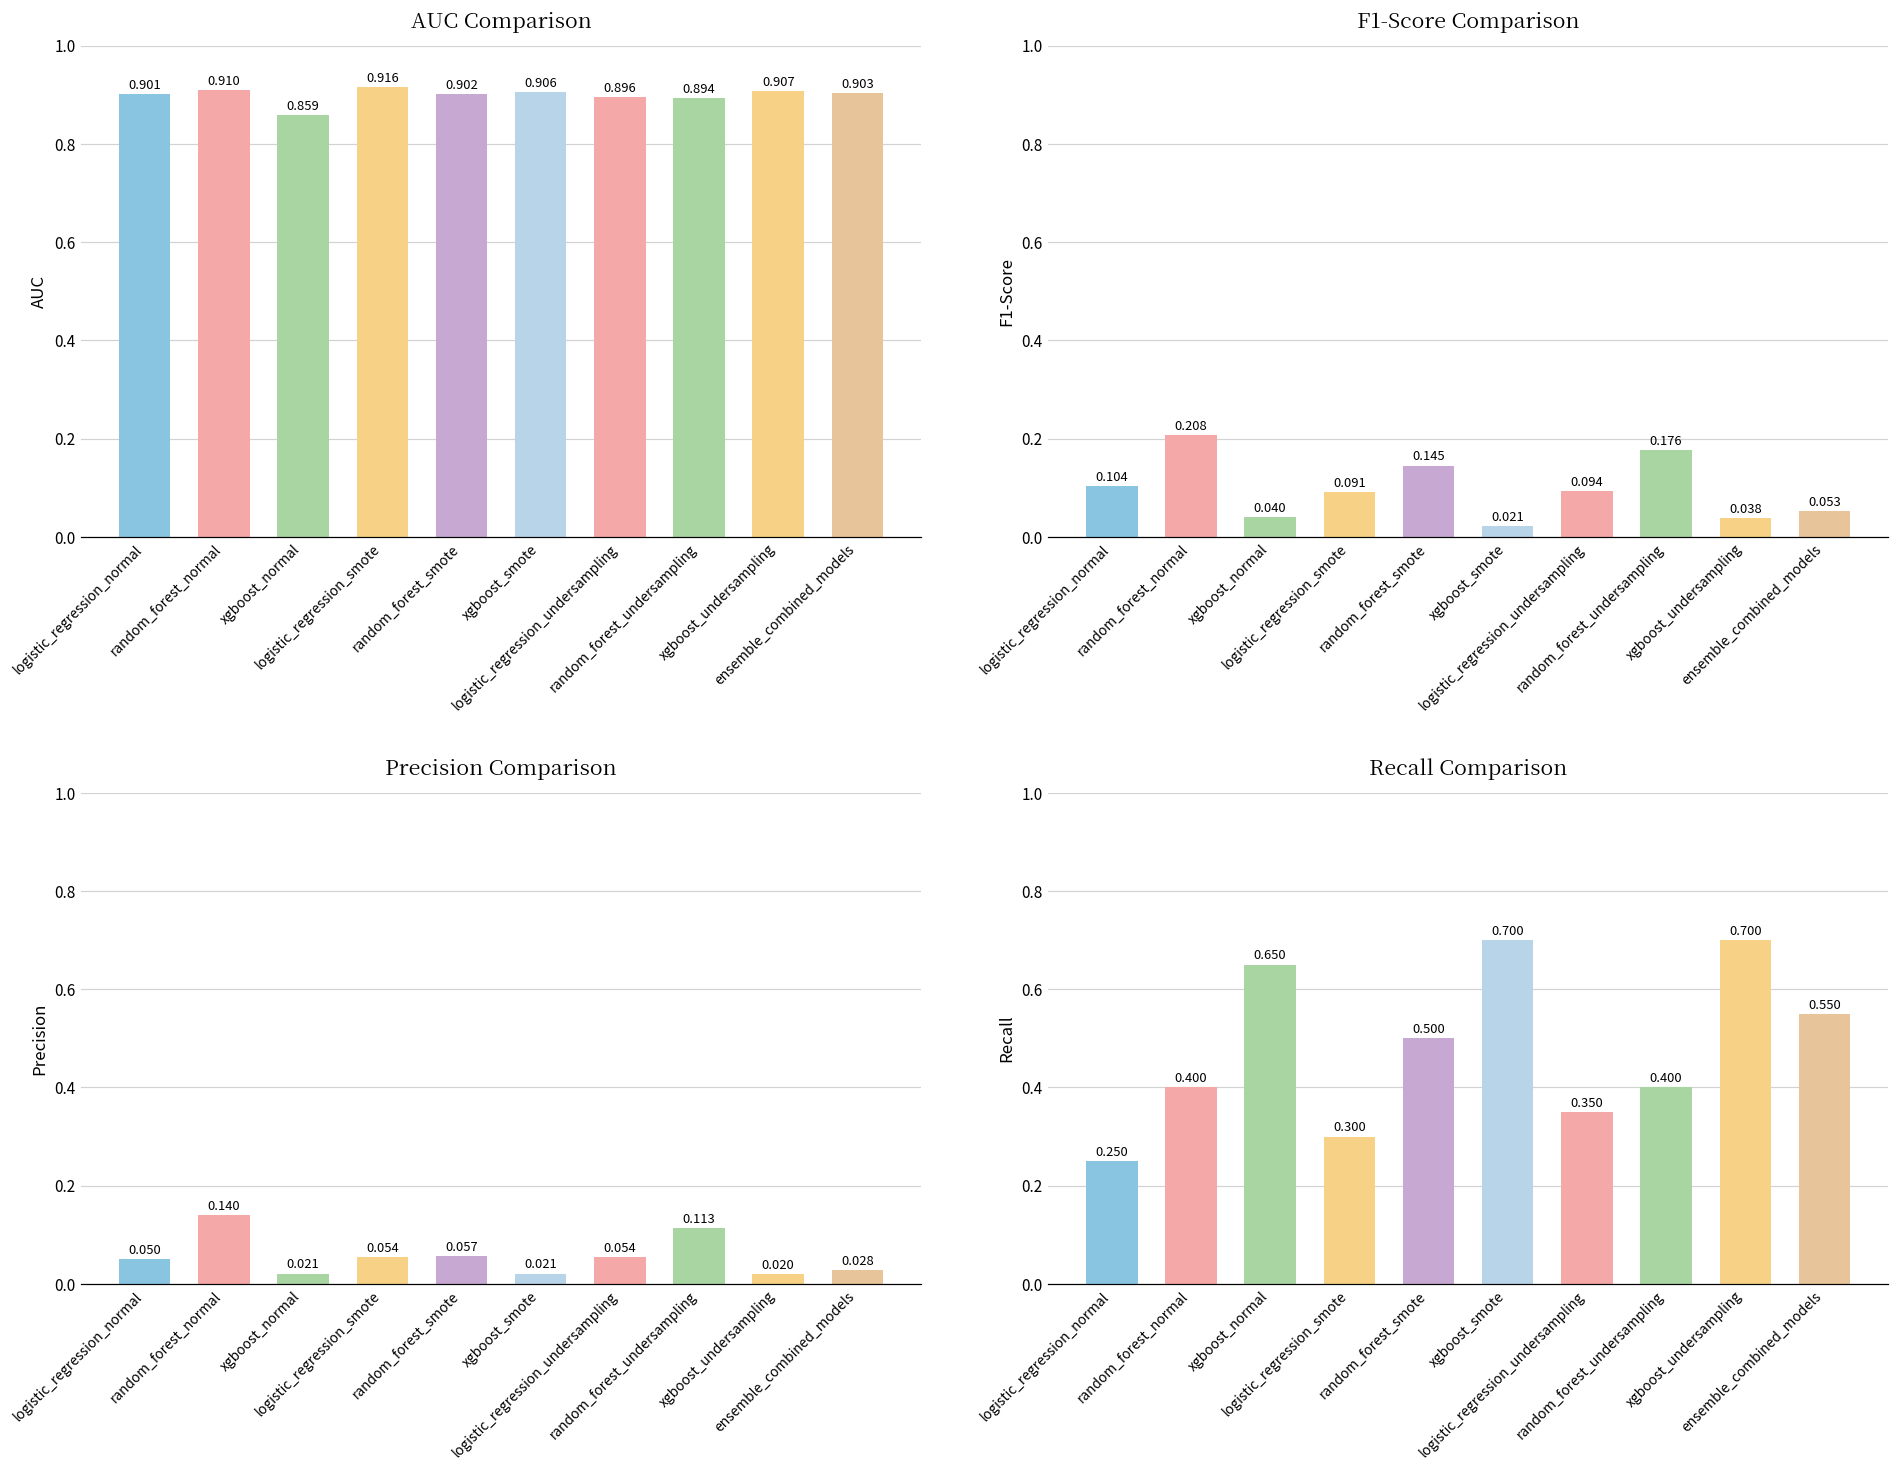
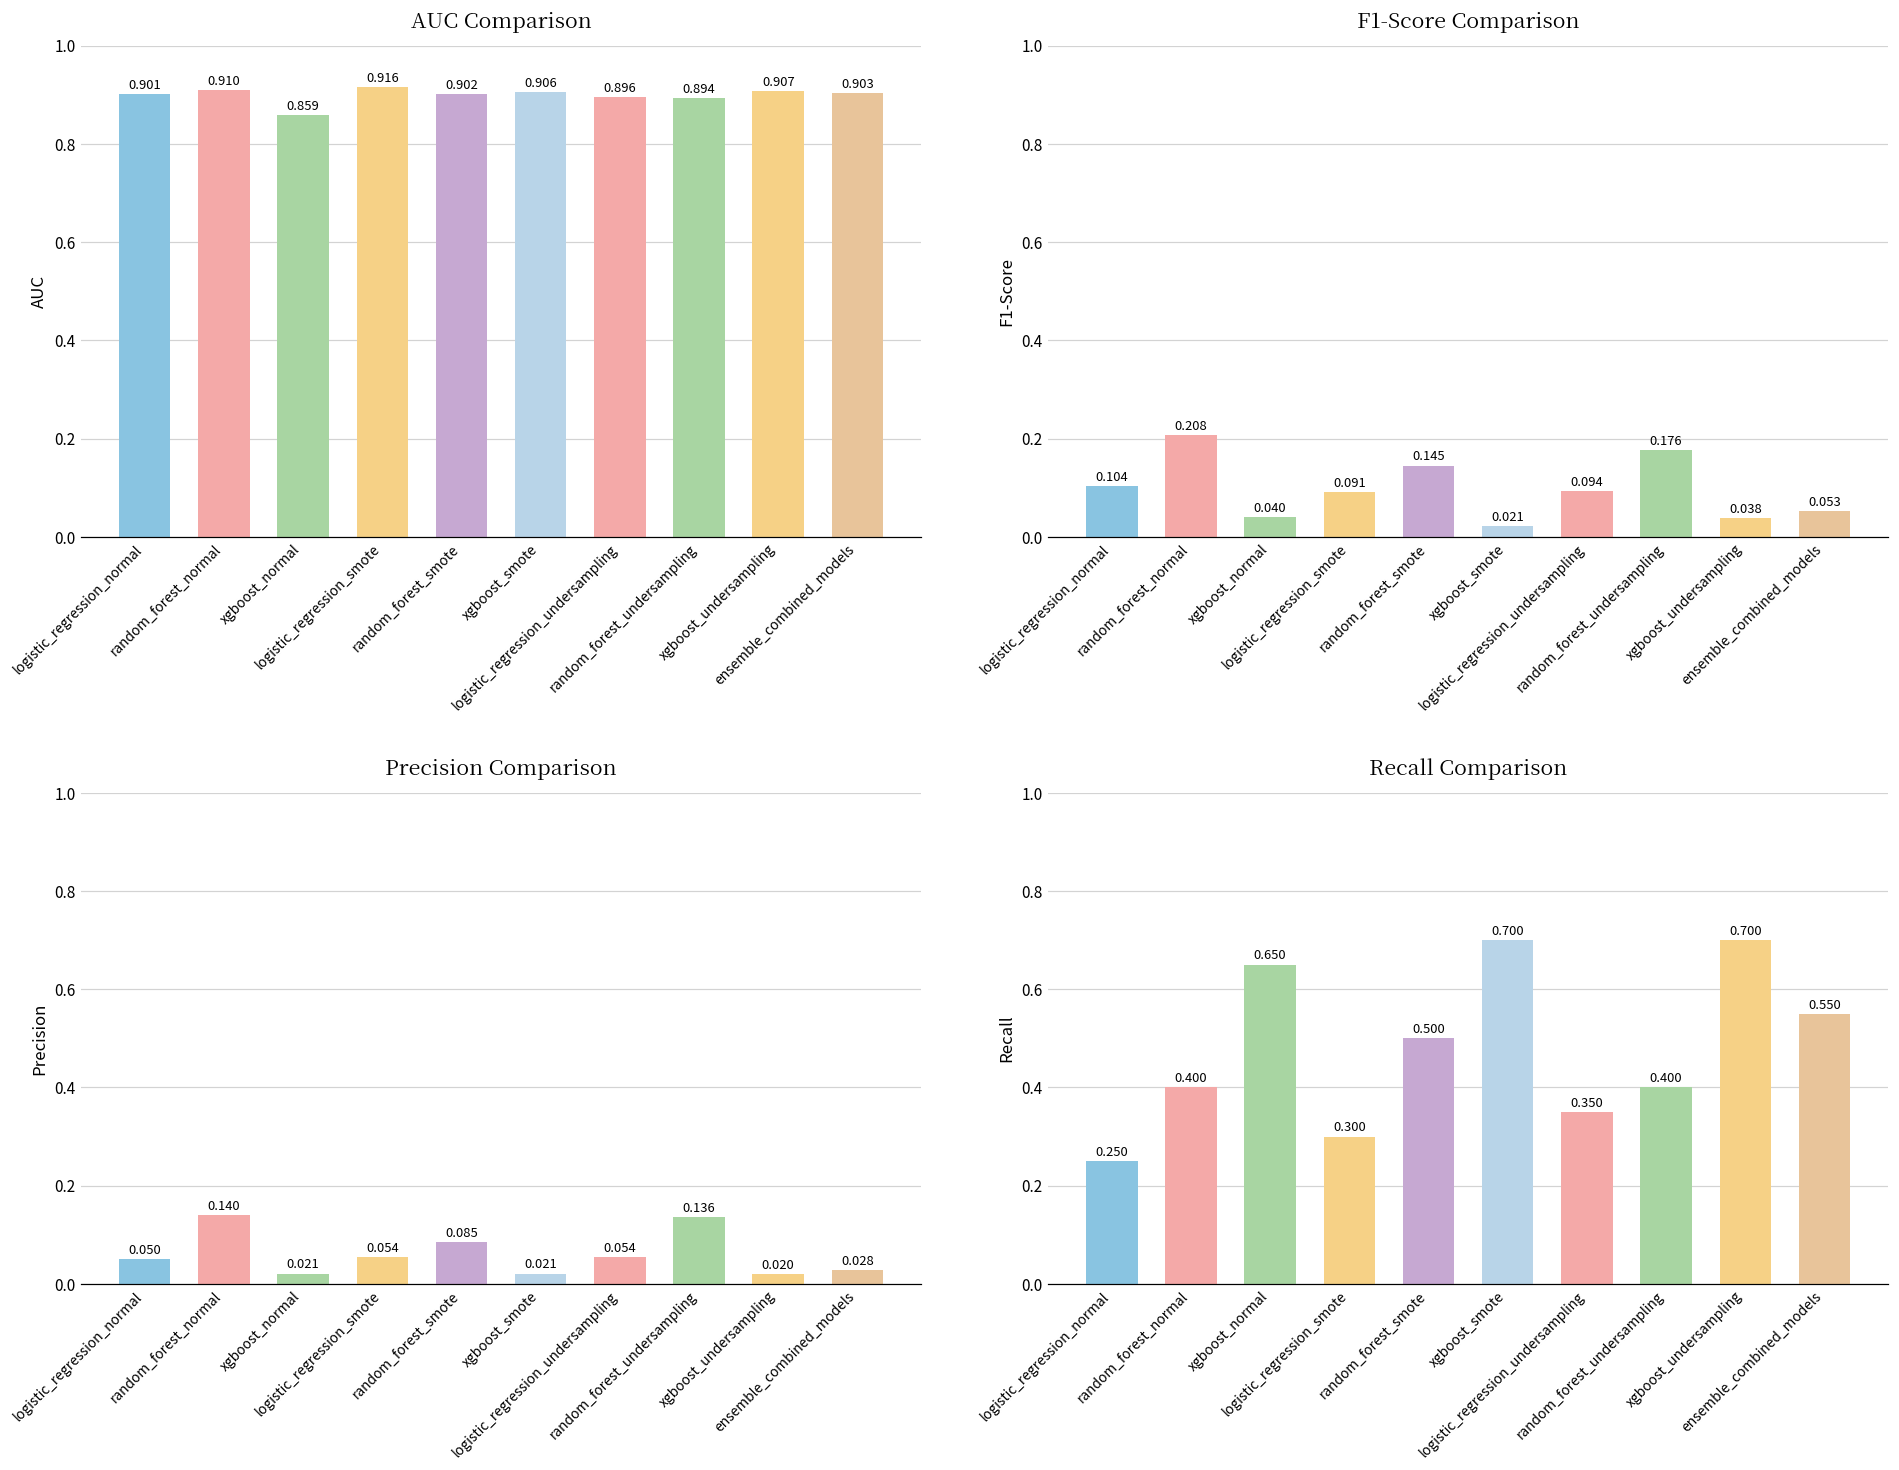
Precision Comparison, random_forest_smote: 0.057 -> 0.085
Precision Comparison, random_forest_undersampling: 0.113 -> 0.136
